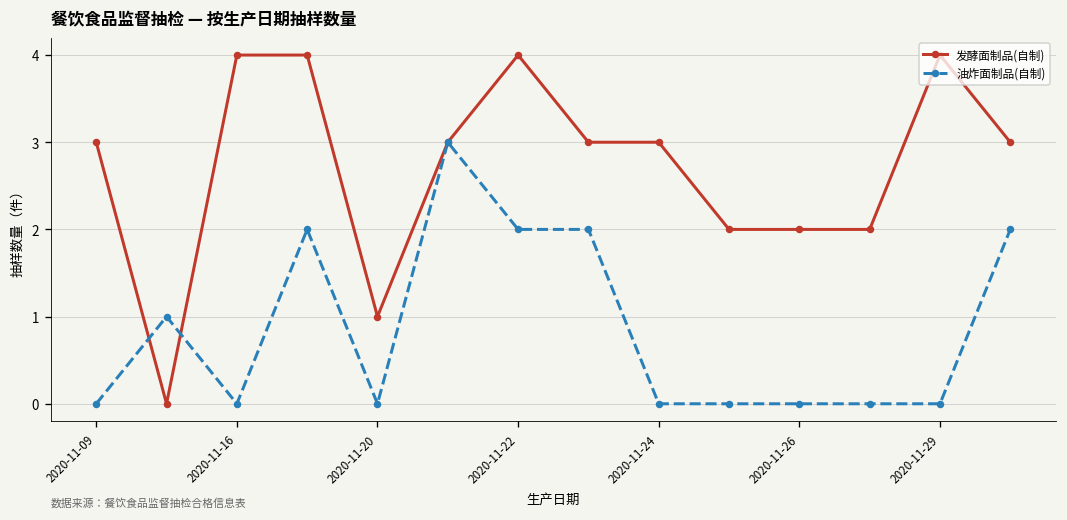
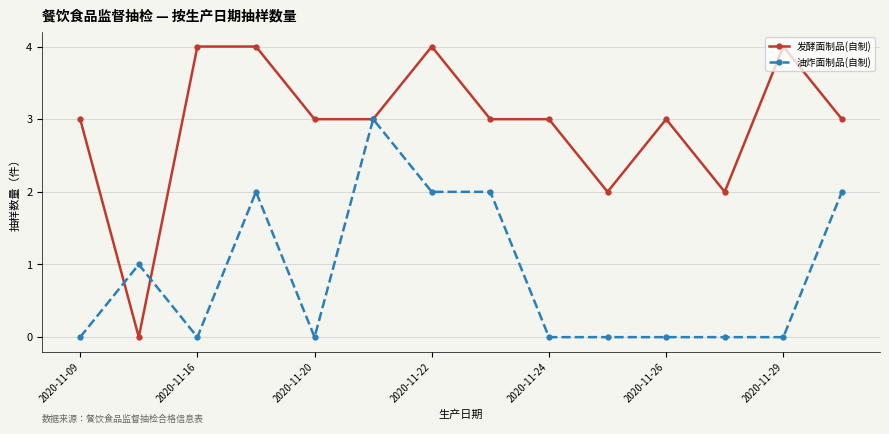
发酵面制品(自制), 2020-11-20: 1 -> 3
发酵面制品(自制), 2020-11-26: 2 -> 3
